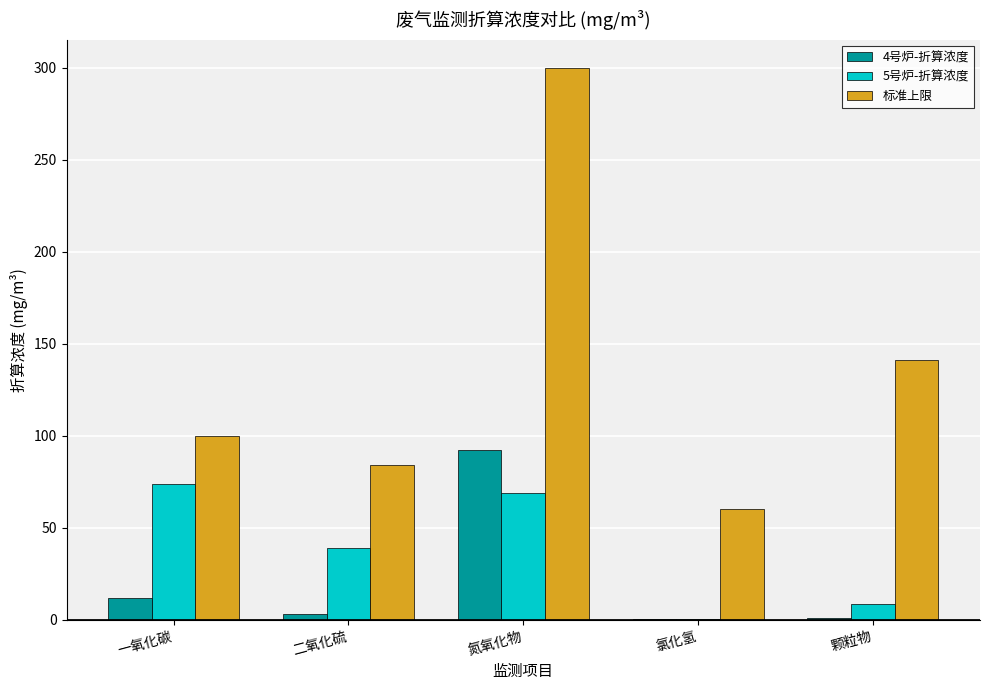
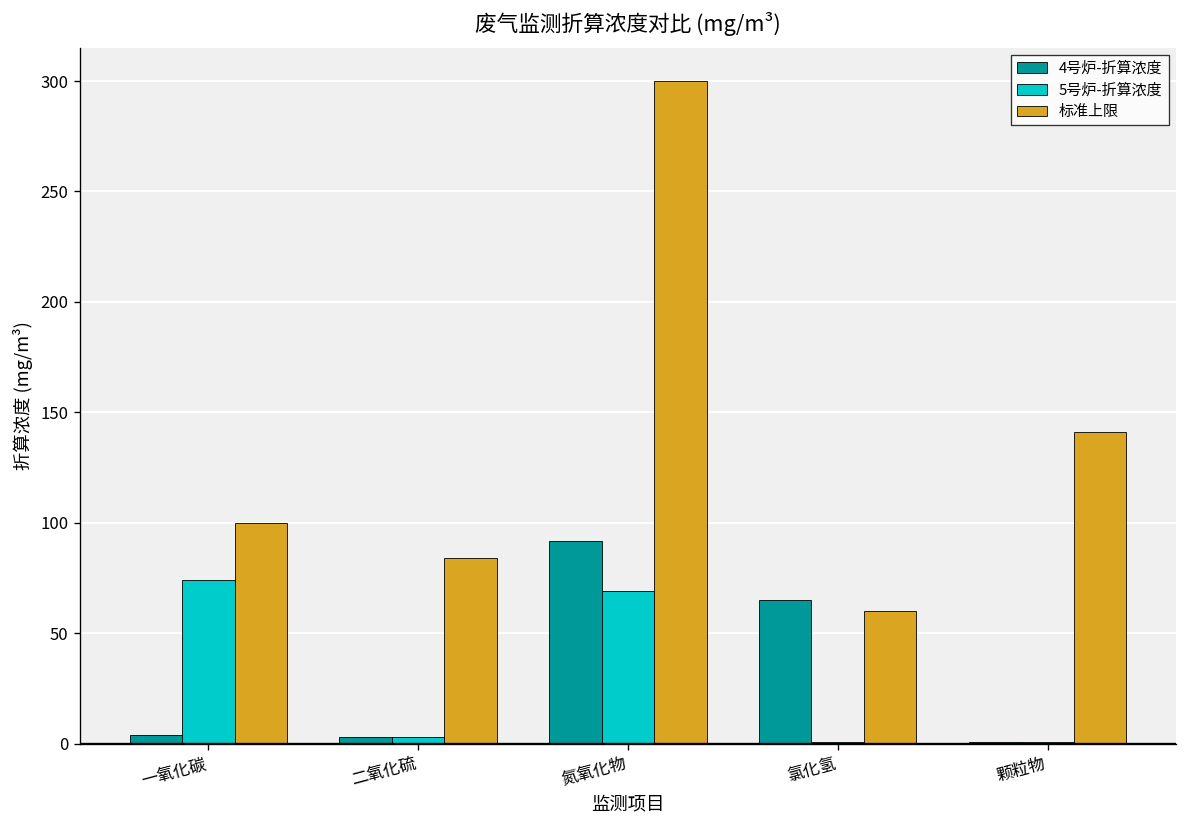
4号炉-折算浓度, 一氧化碳: 12 -> 4
5号炉-折算浓度, 二氧化硫: 39 -> 3
4号炉-折算浓度, 氯化氢: 0 -> 65
5号炉-折算浓度, 颗粒物: 9 -> 1
